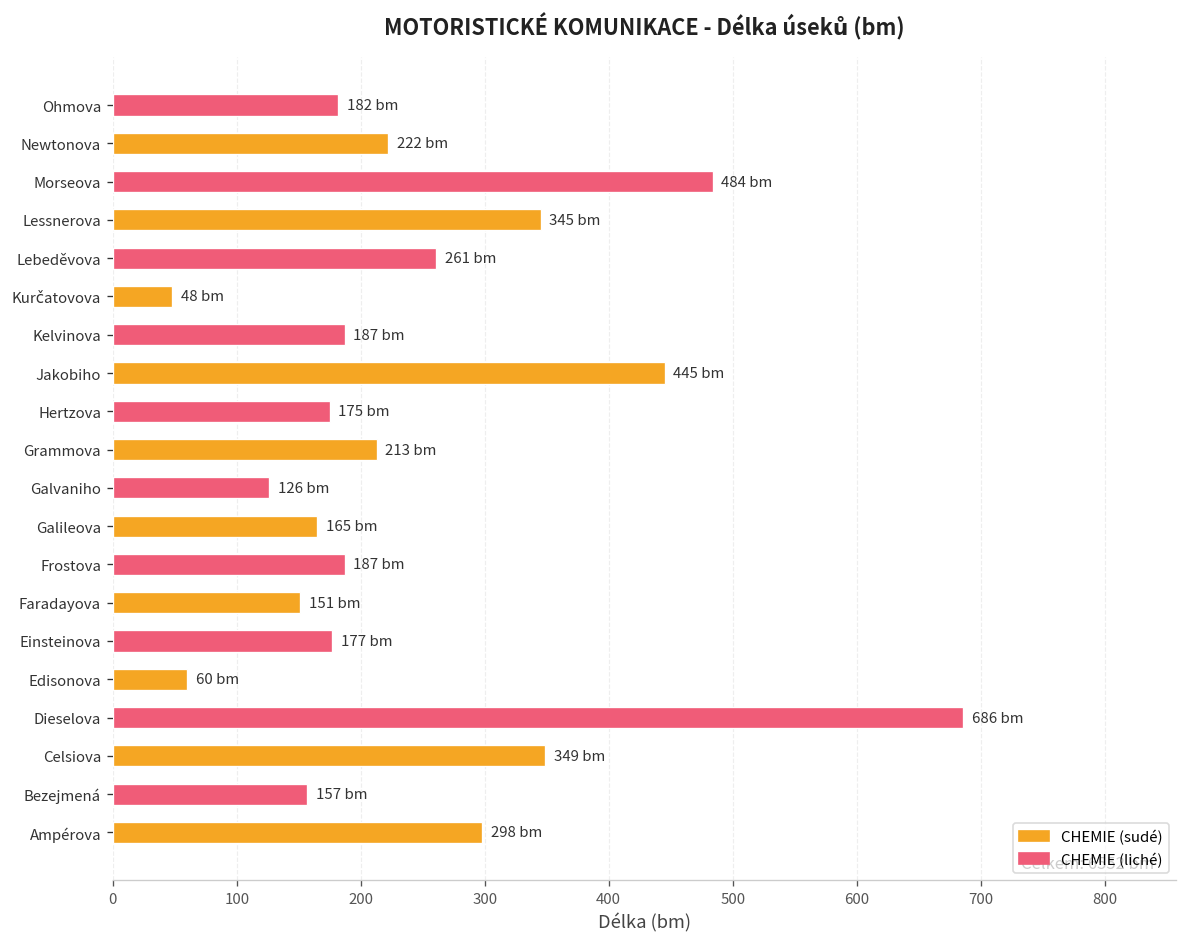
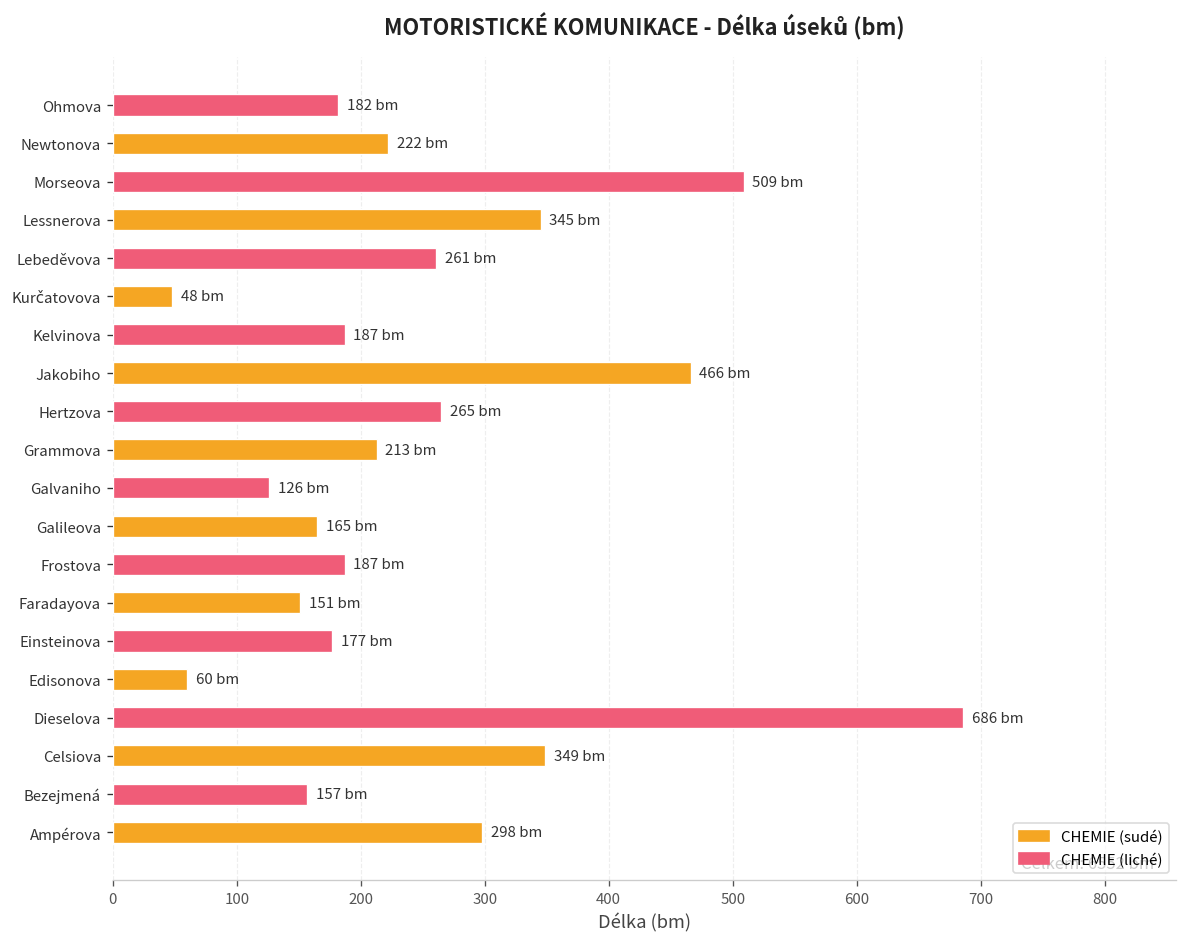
Morseova: 484 -> 509
Jakobiho: 445 -> 466
Hertzova: 175 -> 265
